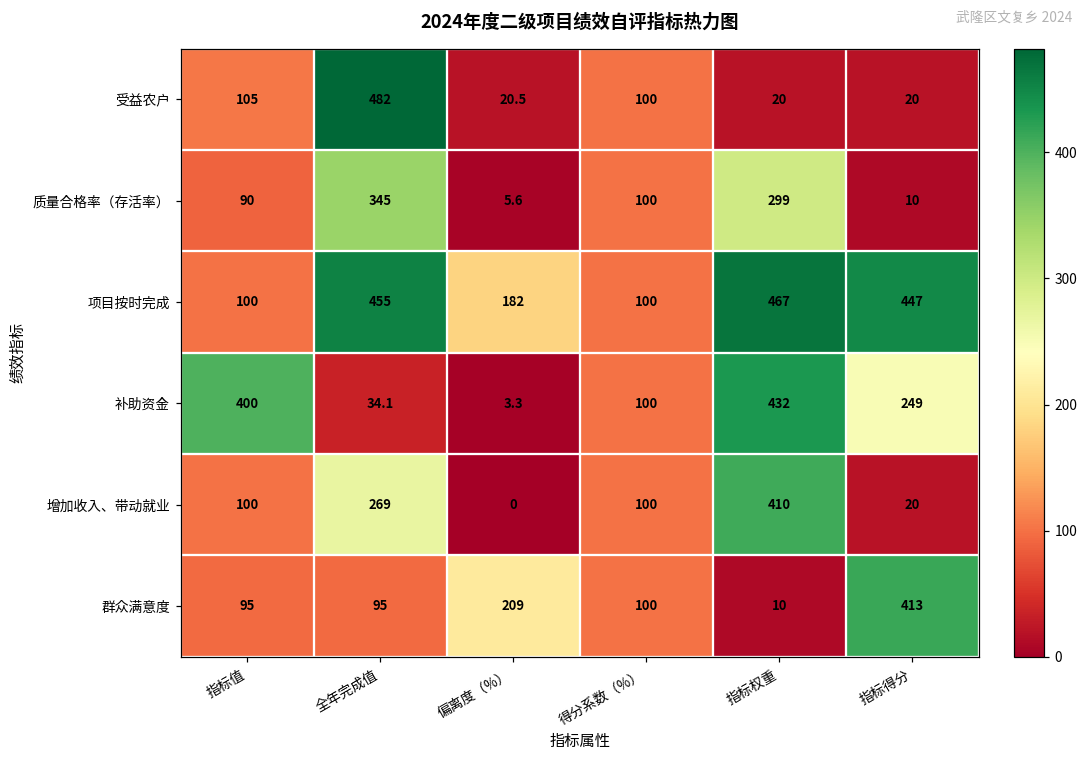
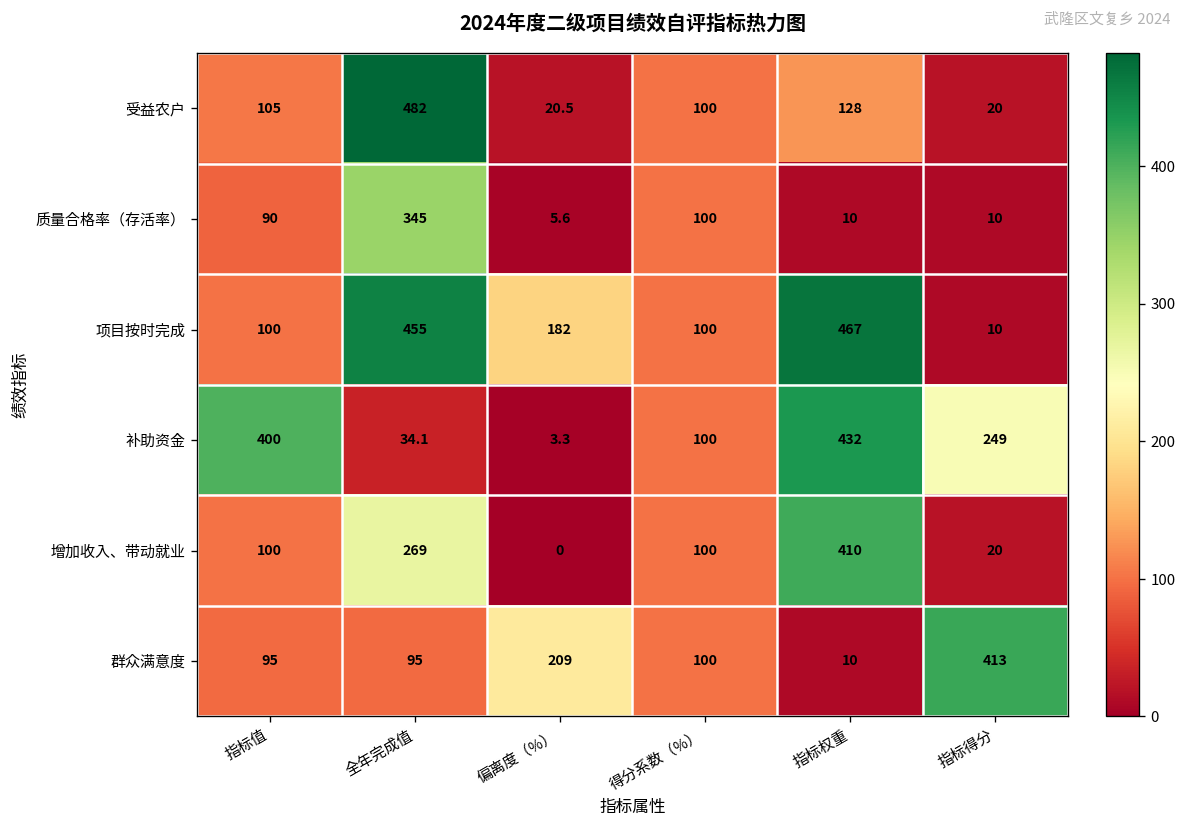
受益农户, 指标权重: 20 -> 128
质量合格率（存活率）, 指标权重: 299 -> 10
项目按时完成, 指标得分: 447 -> 10
